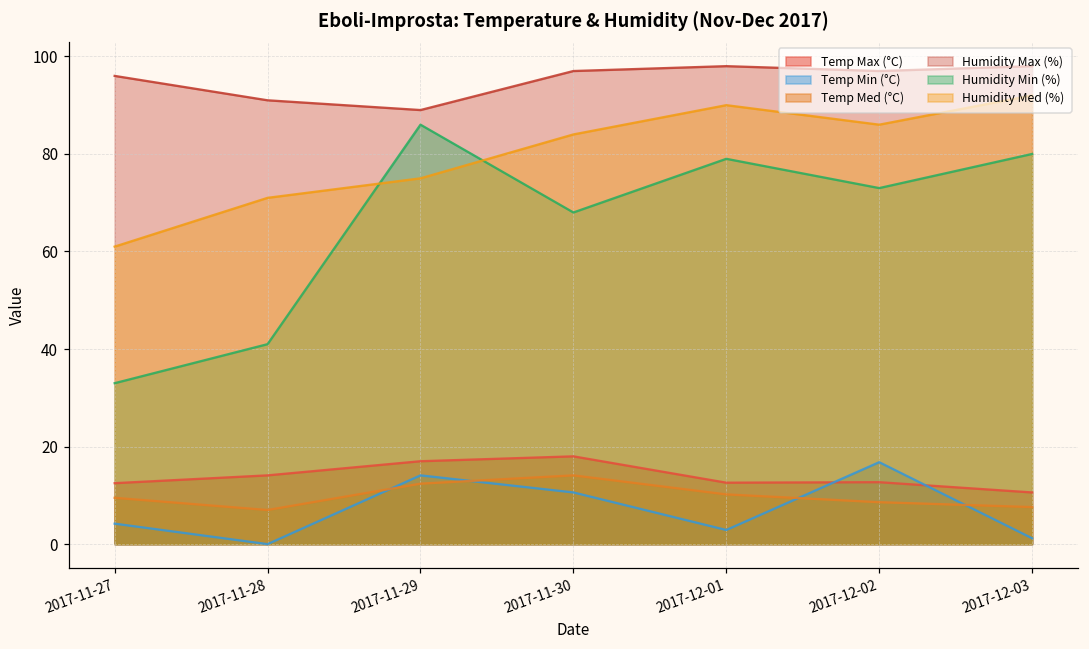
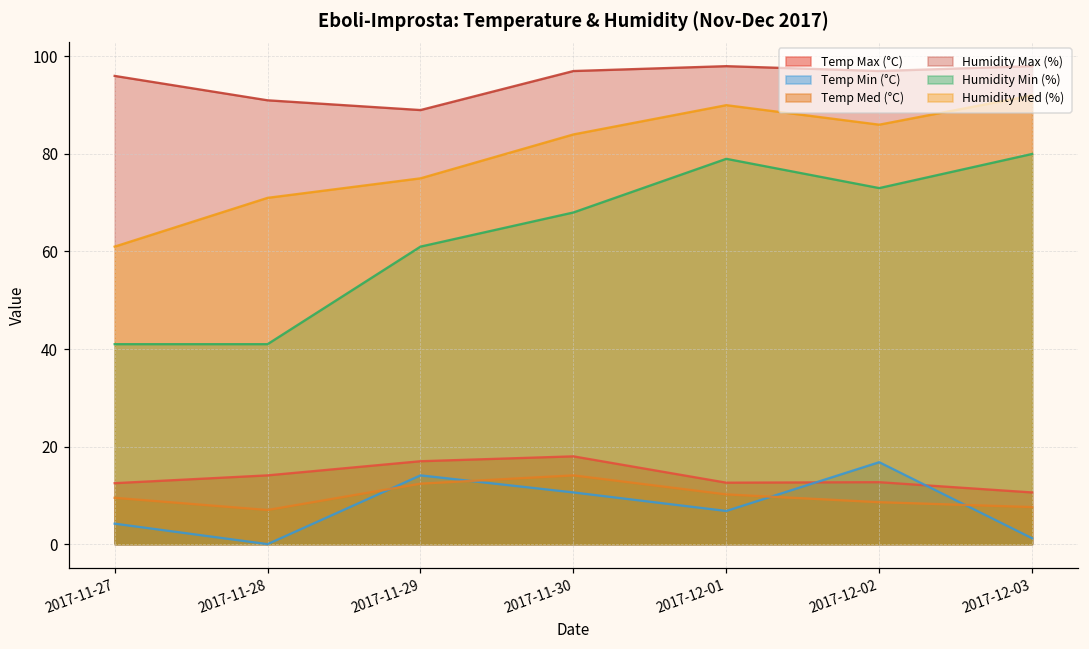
Humidity Min (%), 2017-11-27: 33 -> 41
Humidity Min (%), 2017-11-29: 86 -> 61
Temp Min (°C), 2017-12-01: 3 -> 7
